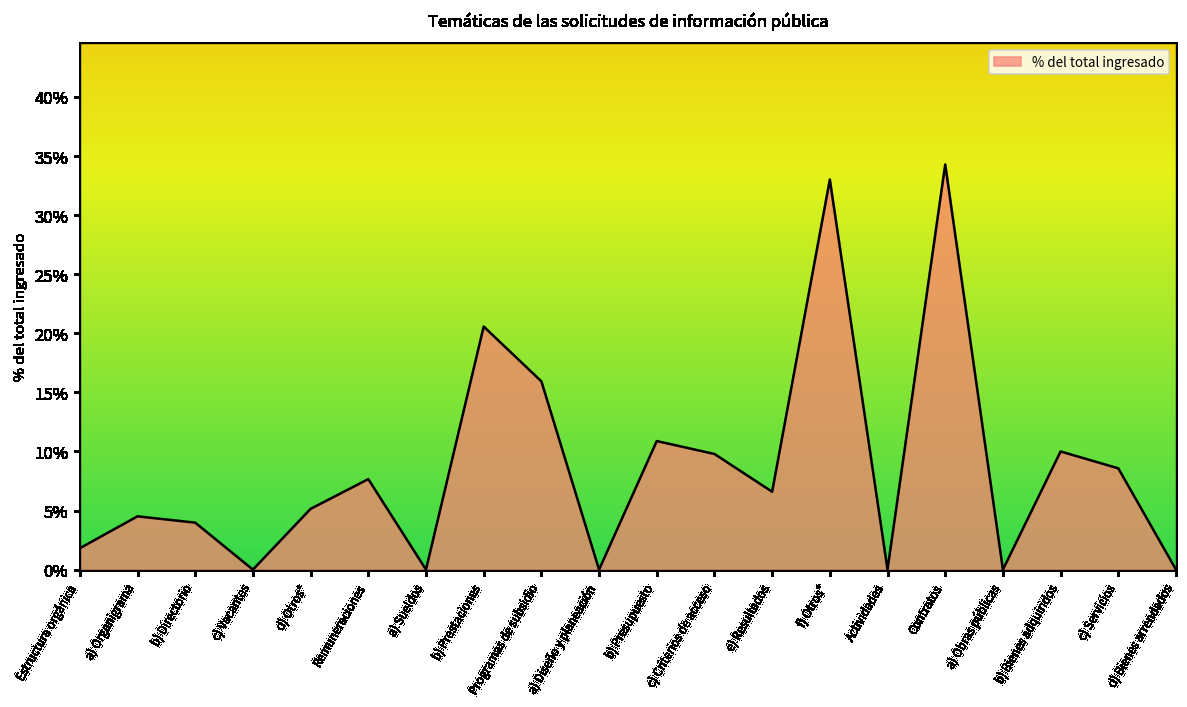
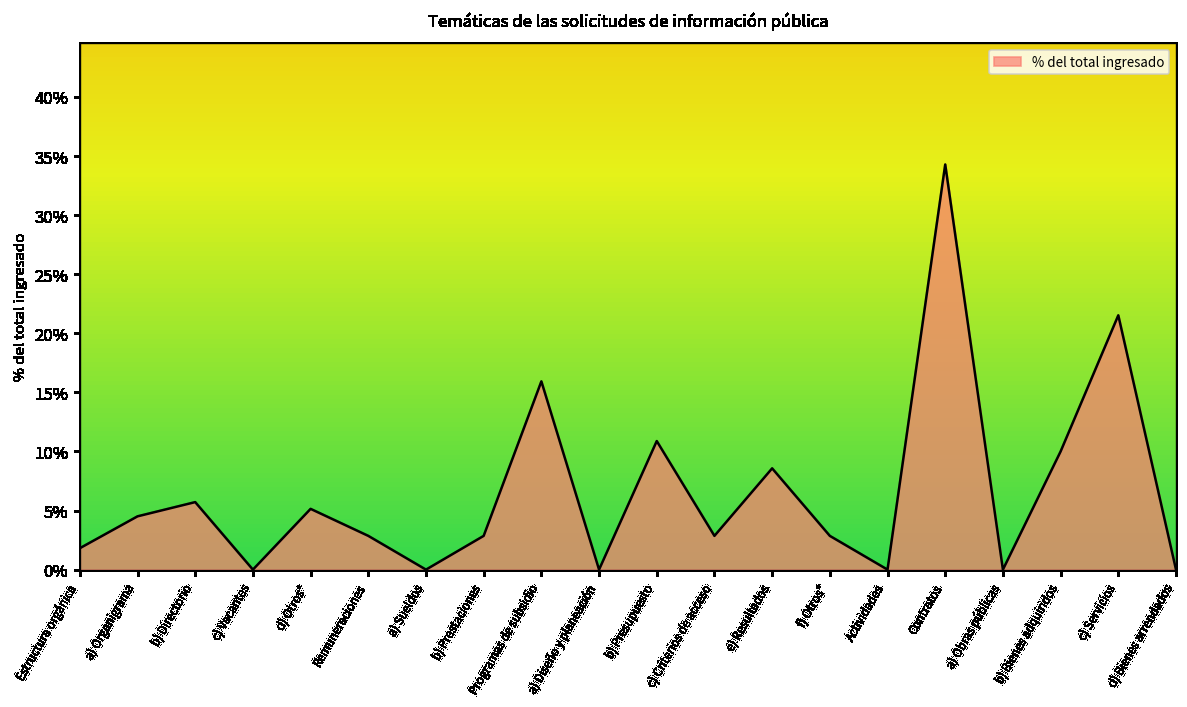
b) Directorio: 4% -> 6%
Remuneraciones: 8% -> 3%
b) Prestaciones: 21% -> 3%
c) Criterios de acceso: 10% -> 3%
e) Resultados: 7% -> 9%
f) Otros*: 33% -> 3%
c) Servicios: 9% -> 22%
